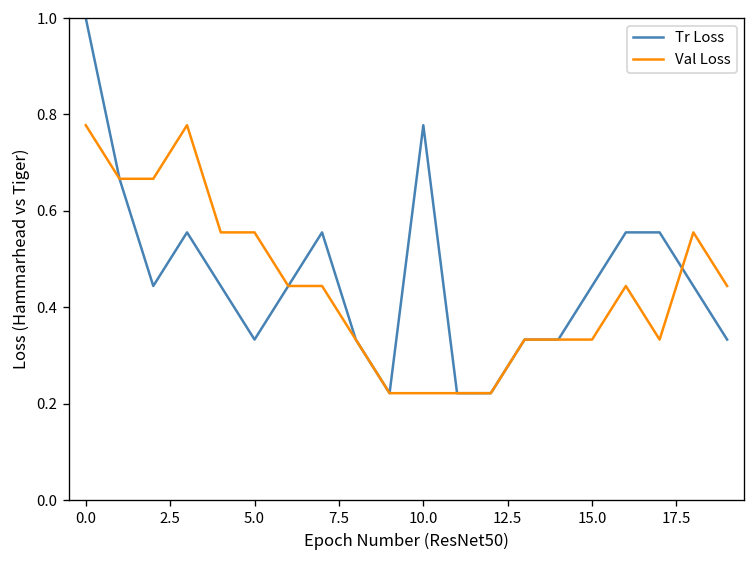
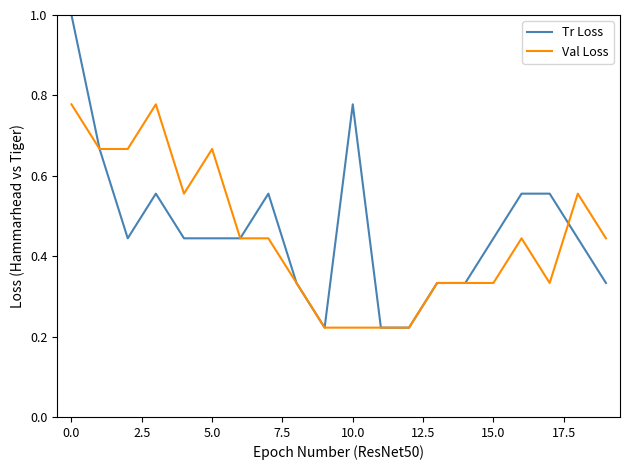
Tr Loss, 5.0: 0.33 -> 0.44
Val Loss, 5.0: 0.56 -> 0.67
